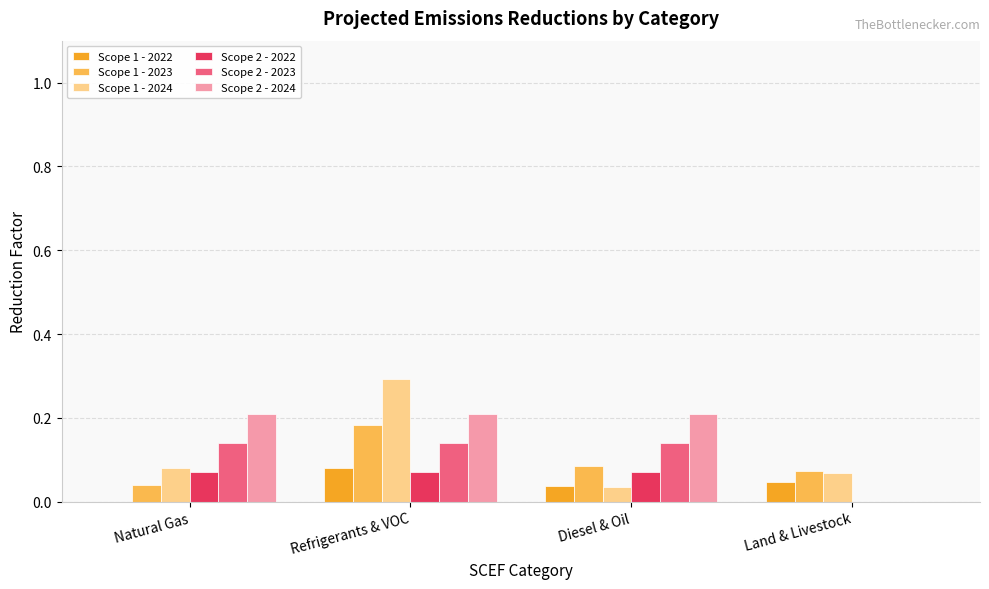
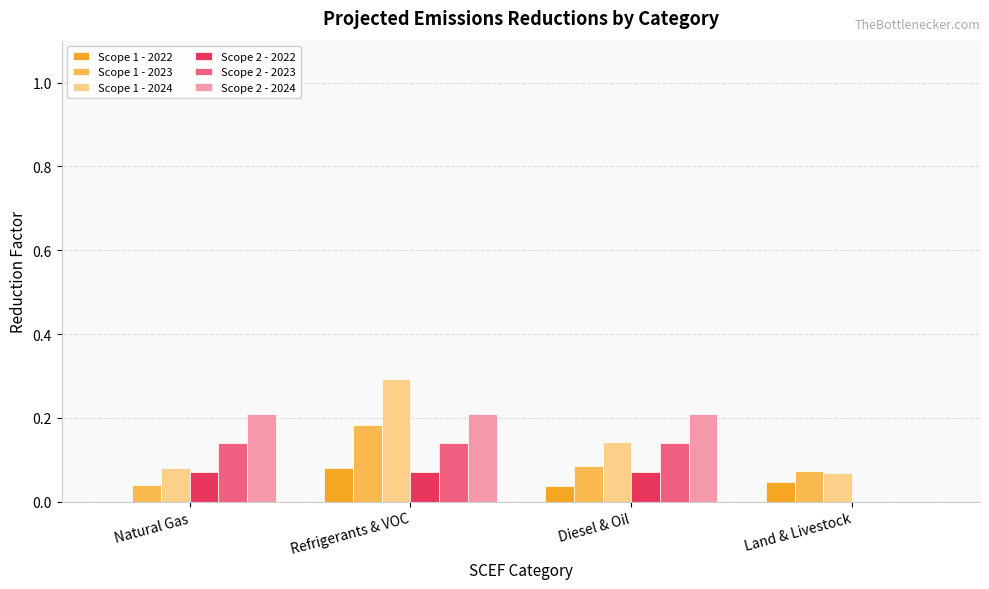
Scope 1 - 2024, Diesel & Oil: 0.03 -> 0.14
